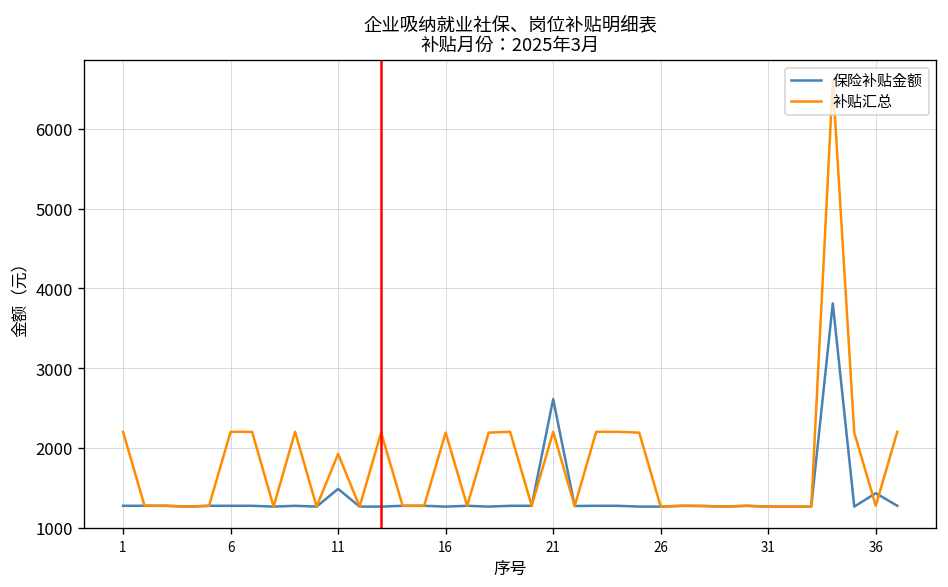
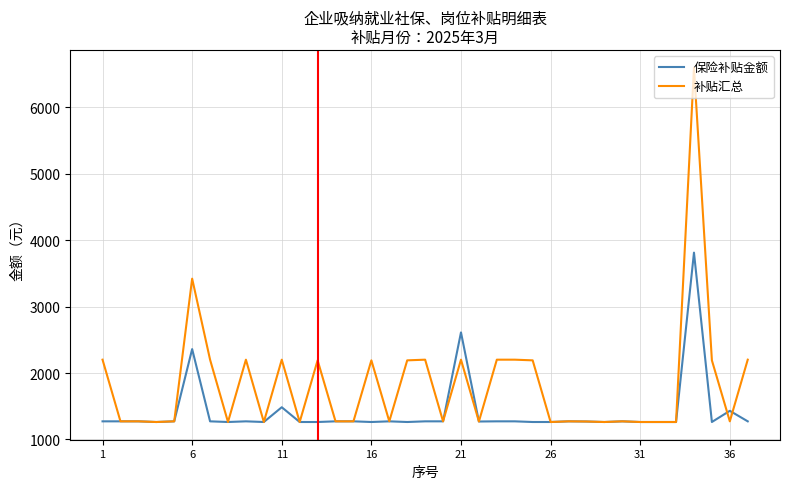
保险补贴金额, 6: 1300 -> 2400
补贴汇总, 6: 2200 -> 3400
补贴汇总, 11: 1900 -> 2200
